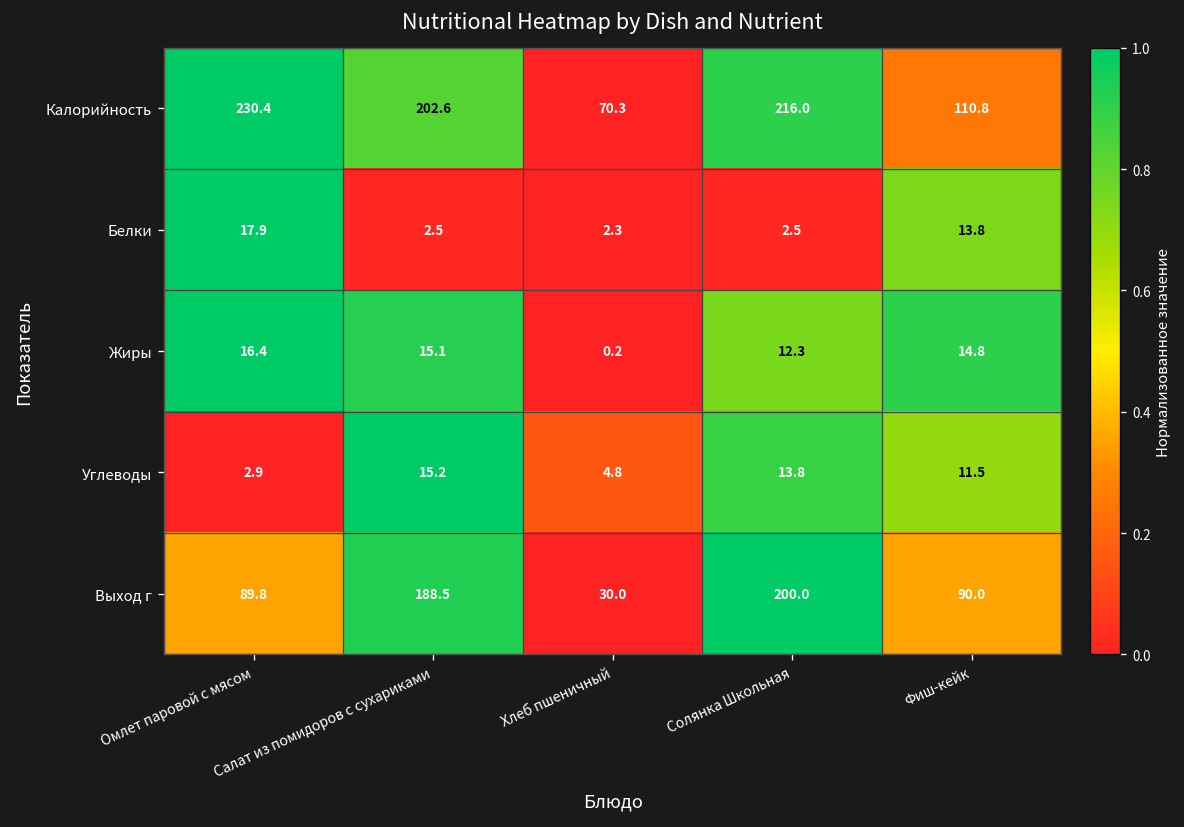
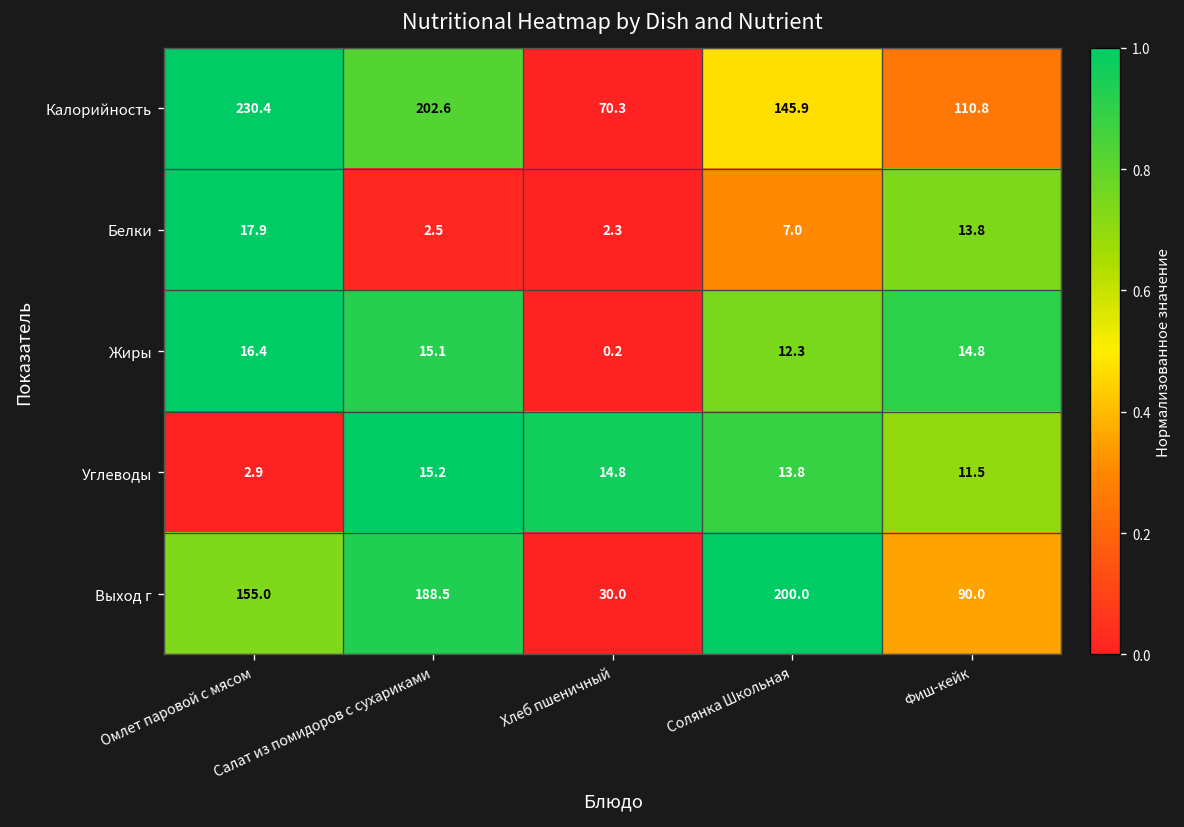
Калорийность, Солянка Школьная: 216.0 -> 145.9
Белки, Солянка Школьная: 2.5 -> 7.0
Углеводы, Хлеб пшеничный: 4.8 -> 14.8
Выход г, Омлет паровой с мясом: 89.8 -> 155.0
